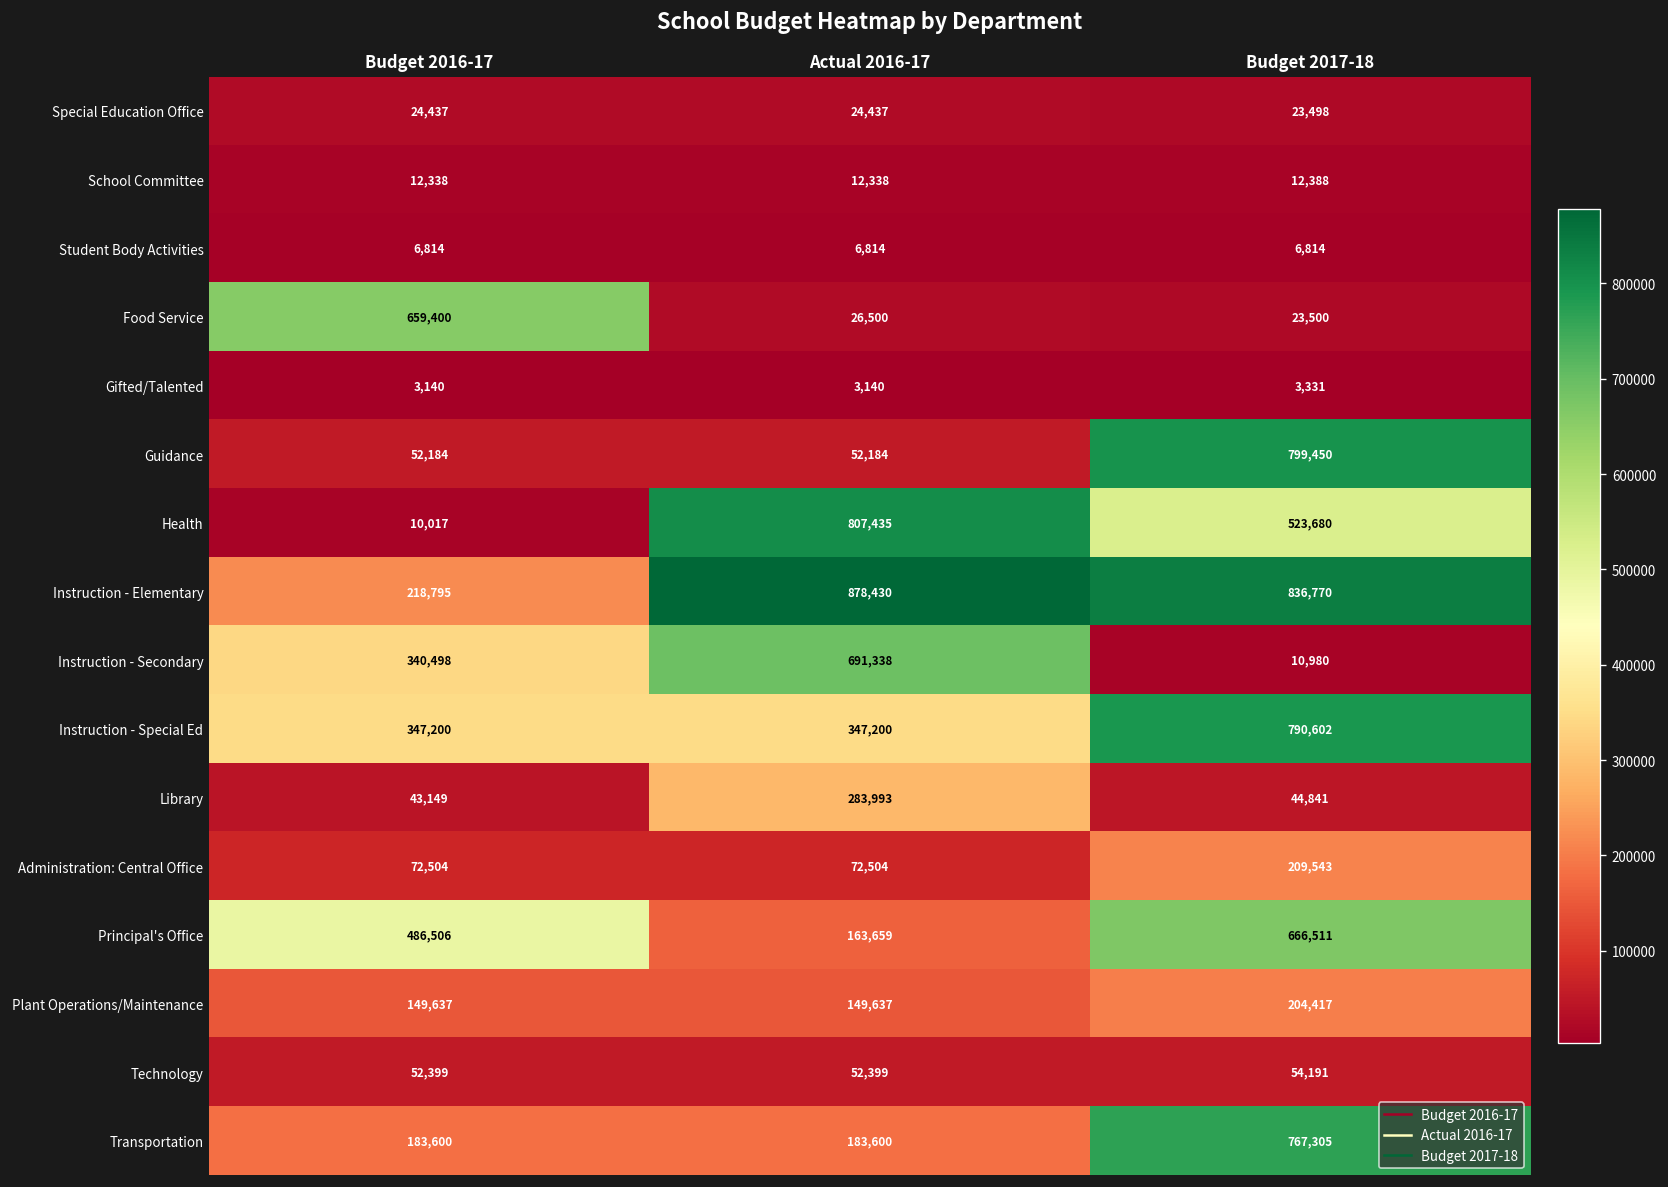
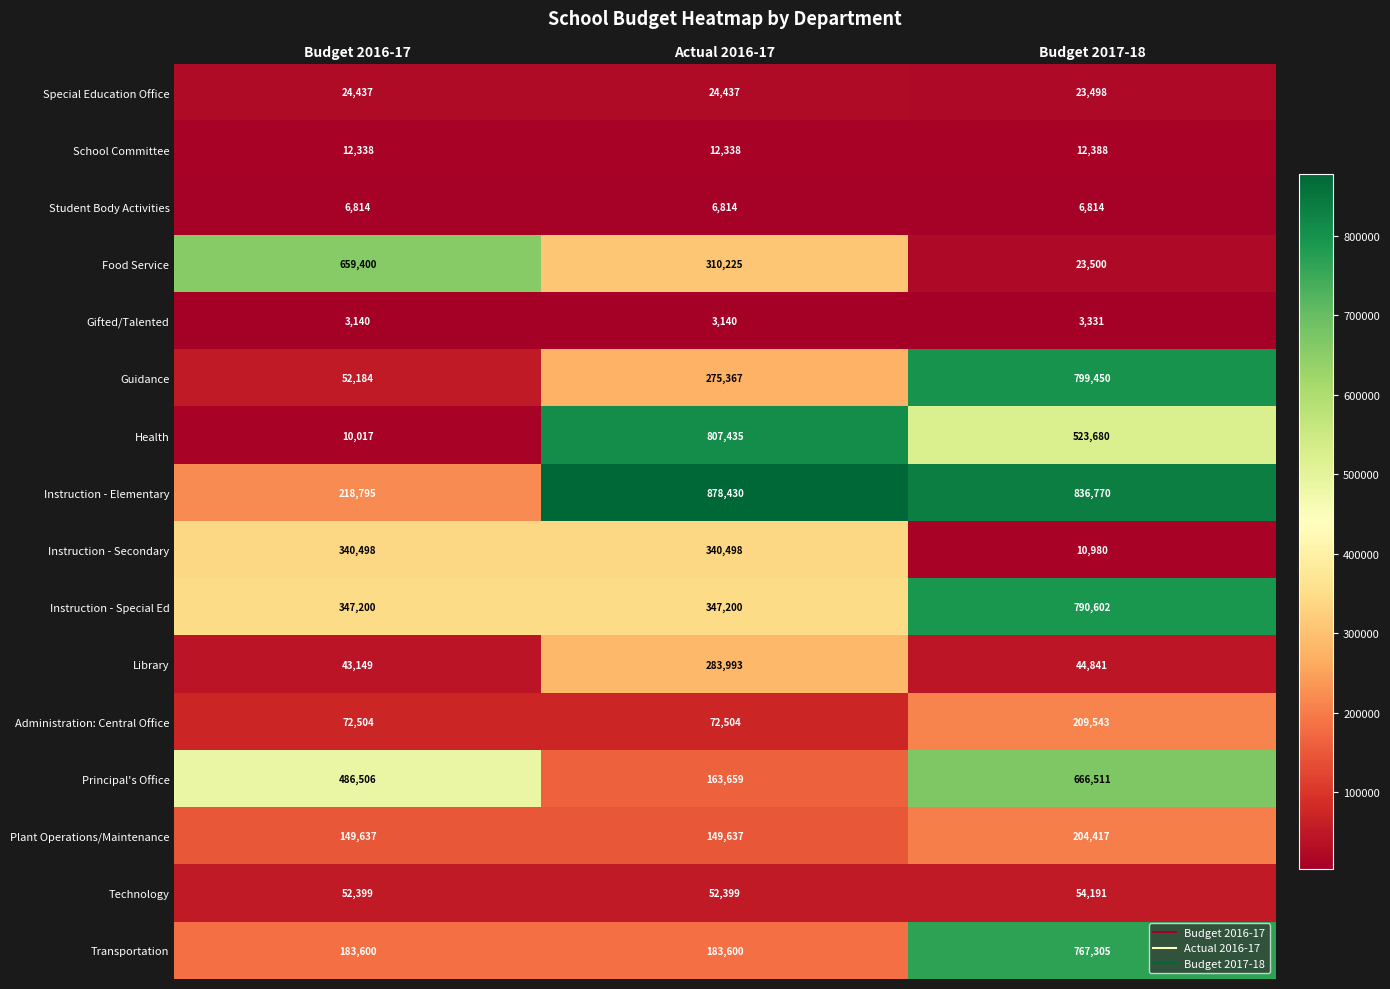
Food Service, Actual 2016-17: 26,500 -> 310,225
Guidance, Actual 2016-17: 52,184 -> 275,367
Instruction - Secondary, Actual 2016-17: 691,338 -> 340,498
